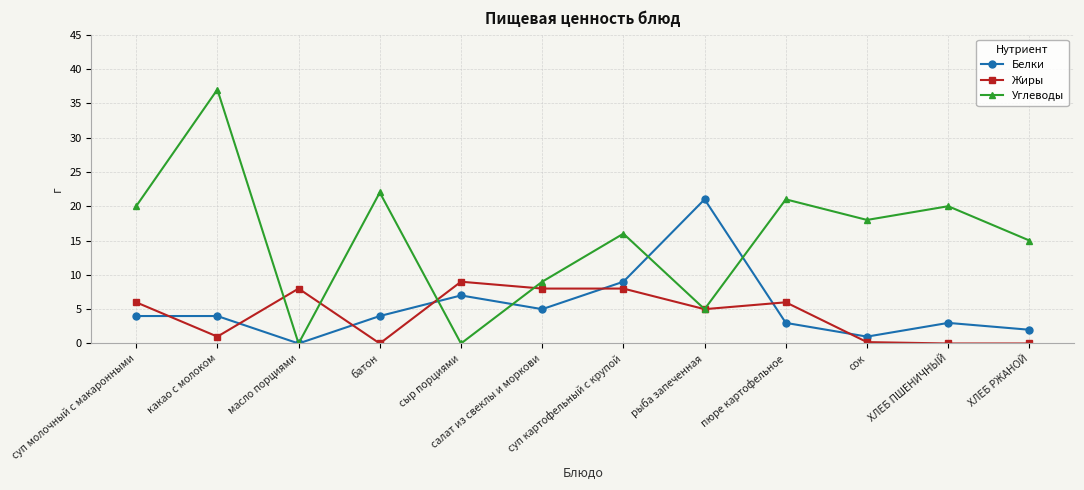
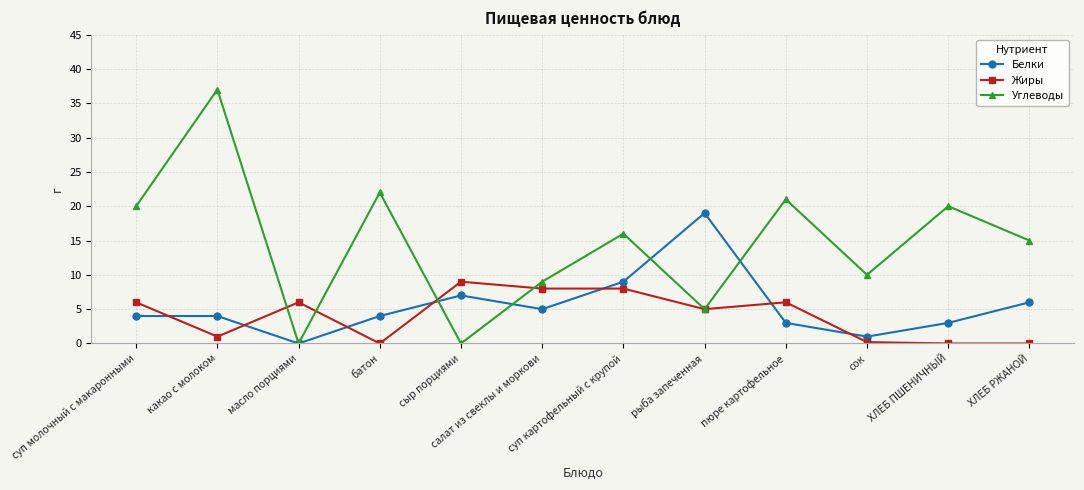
Жиры, масло порциями: 8 -> 6
Белки, рыба запеченная: 21 -> 19
Углеводы, сок: 18 -> 10
Белки, ХЛЕБ РЖАНОЙ: 2 -> 6
